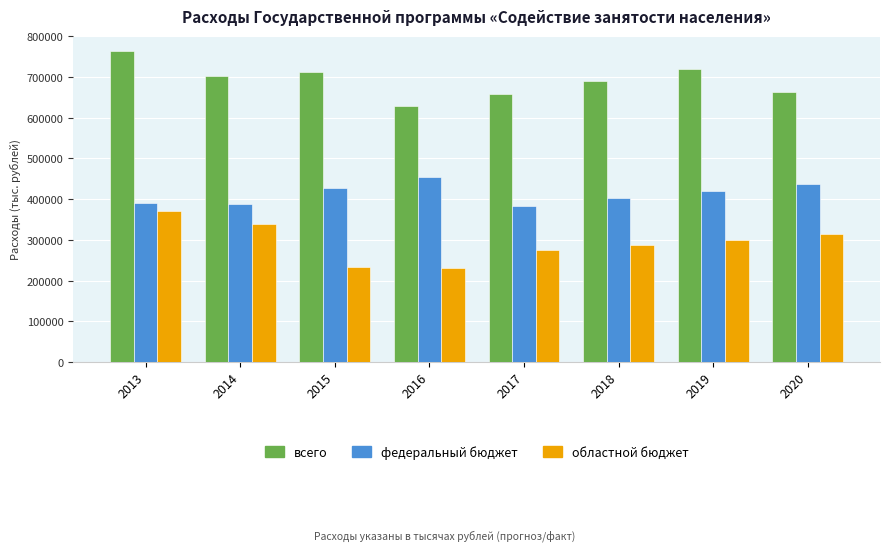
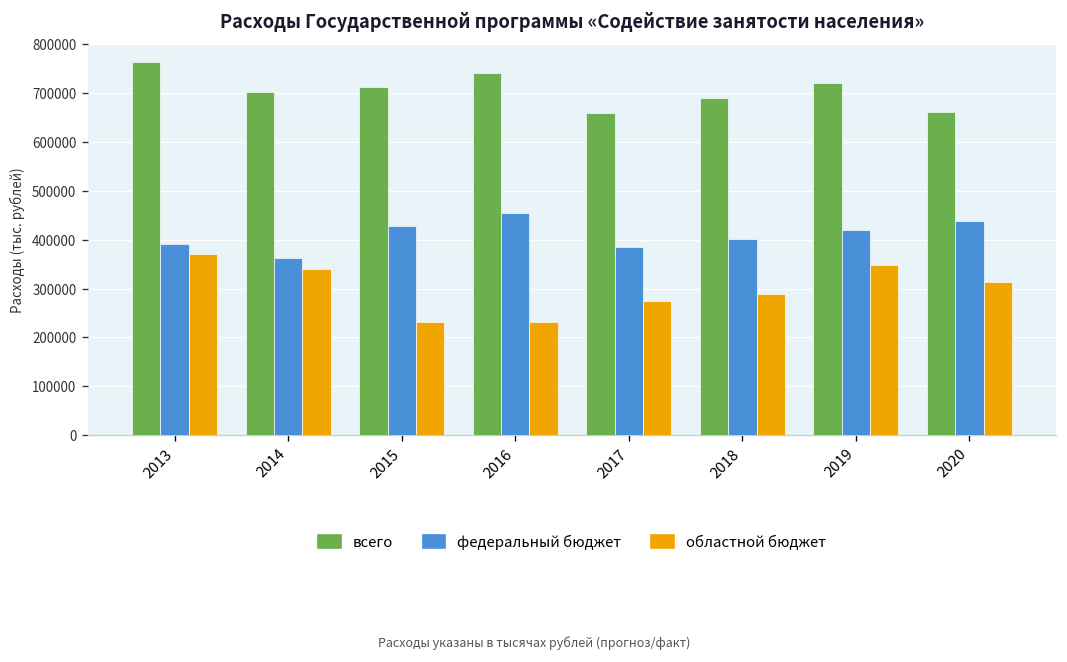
федеральный бюджет, 2014: 390000 -> 360000
всего, 2016: 630000 -> 740000
областной бюджет, 2019: 300000 -> 350000
